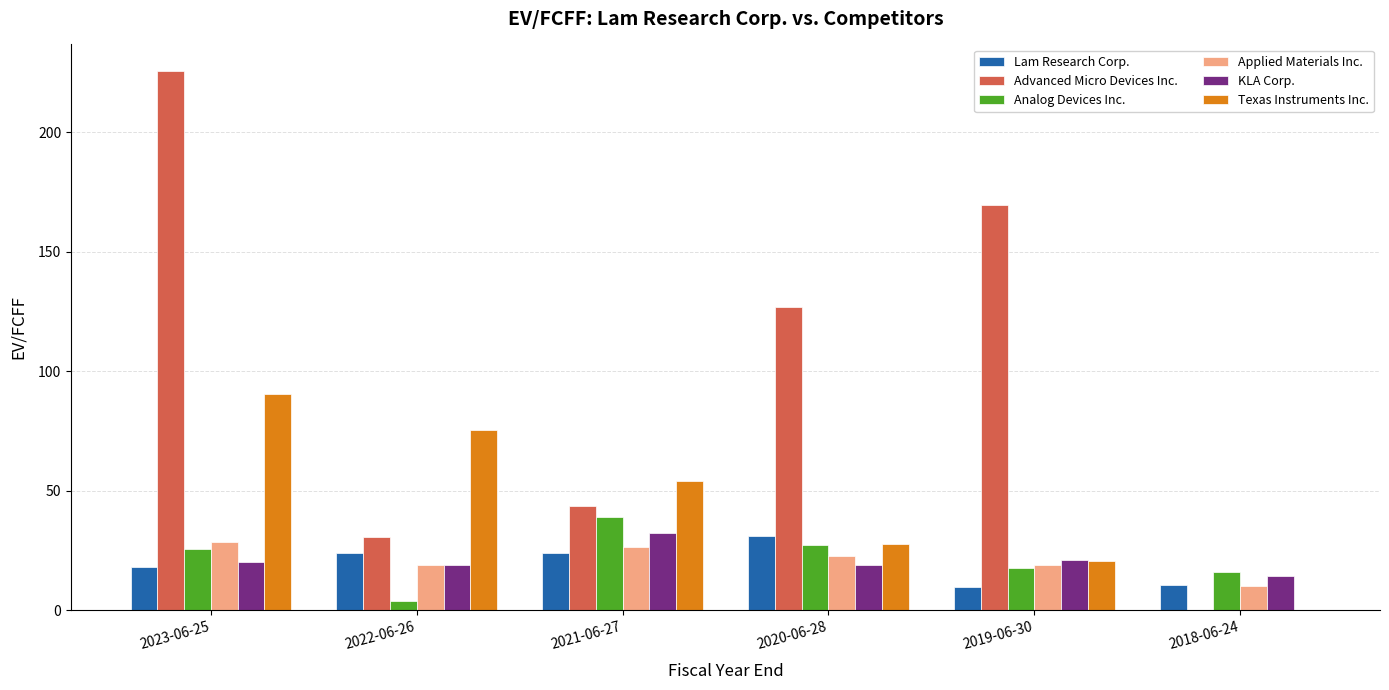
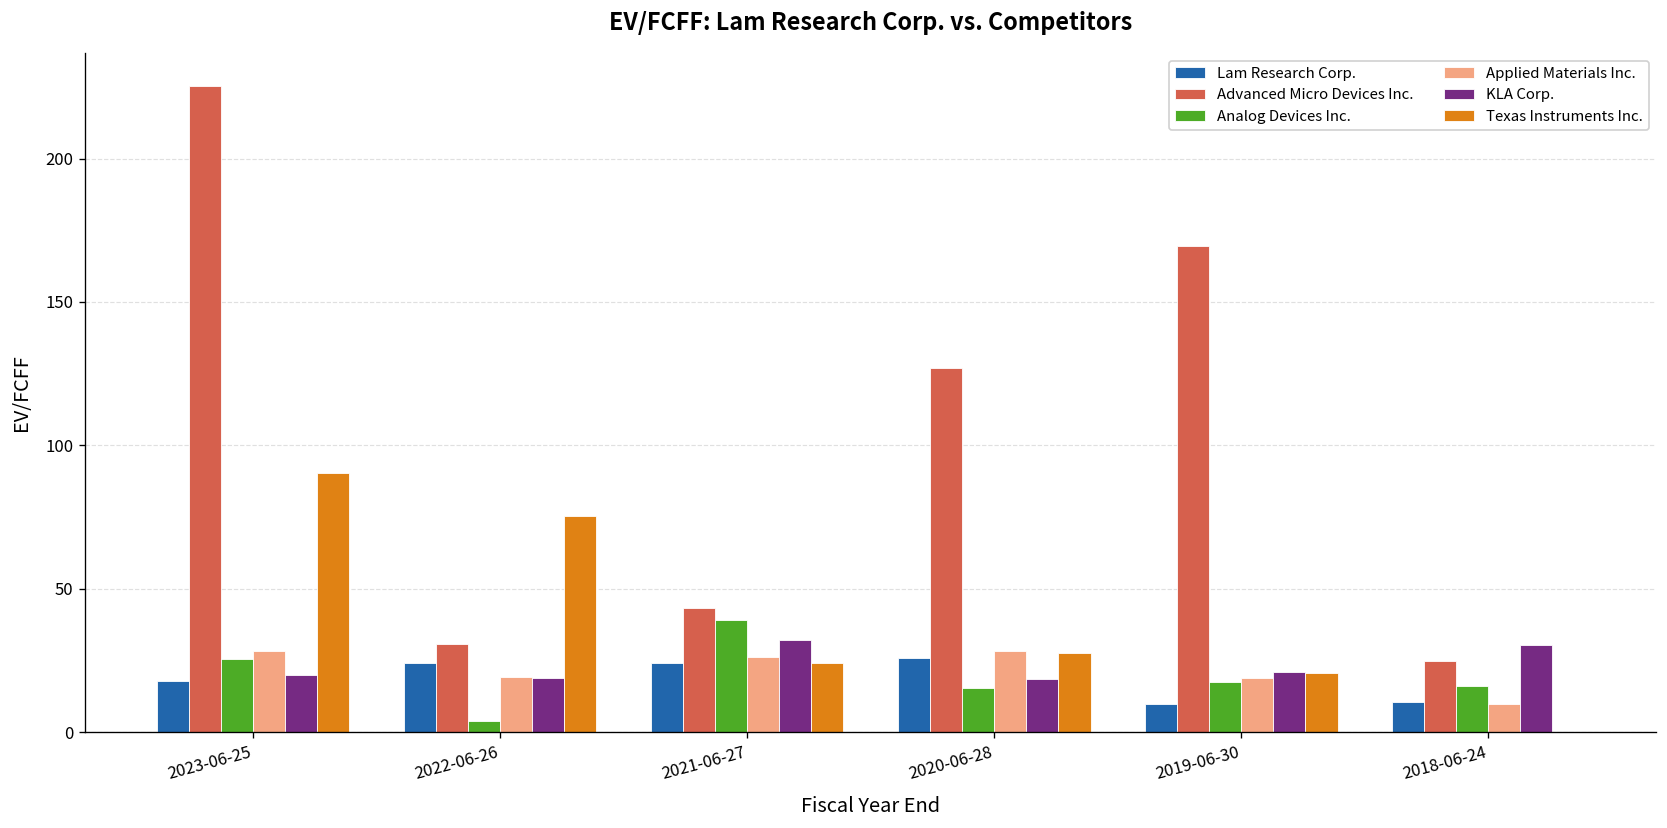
Texas Instruments Inc., 2021-06-27: 54 -> 24
Lam Research Corp., 2020-06-28: 31 -> 26
Analog Devices Inc., 2020-06-28: 27 -> 15
Applied Materials Inc., 2020-06-28: 23 -> 28
Advanced Micro Devices Inc., 2018-06-24: 0 -> 25
KLA Corp., 2018-06-24: 14 -> 30
